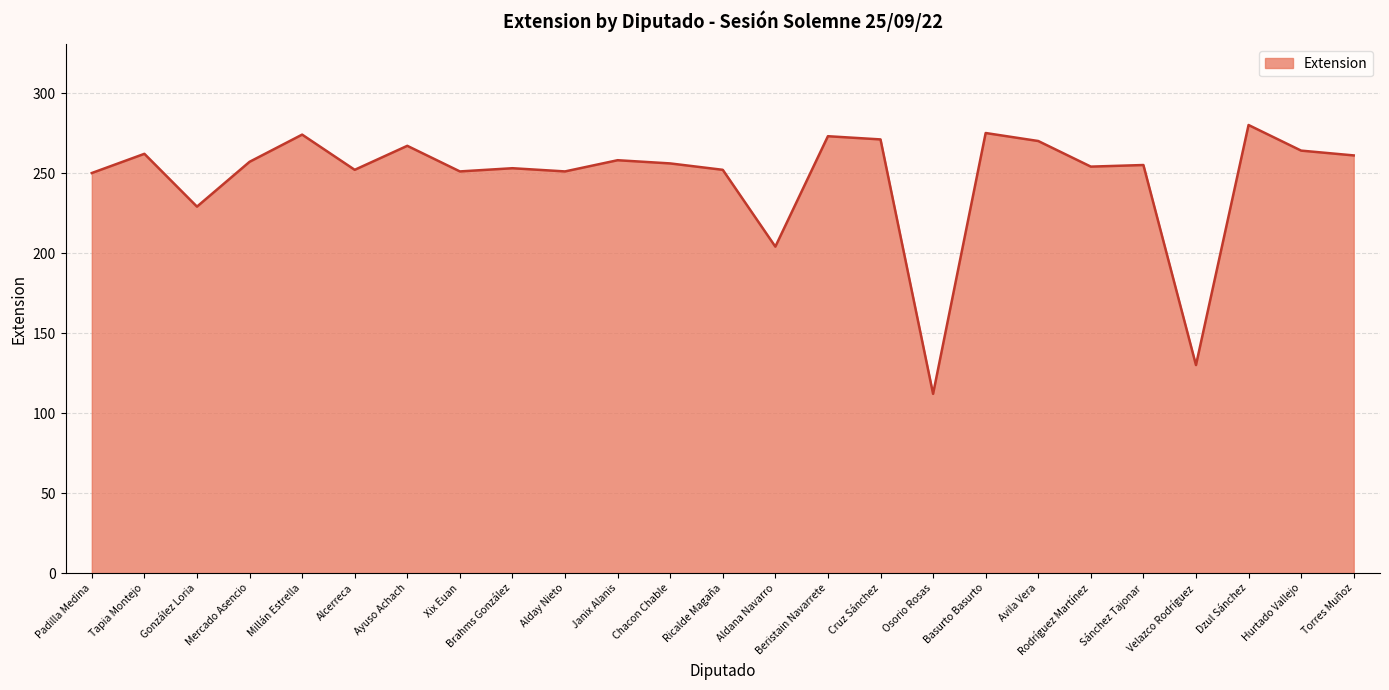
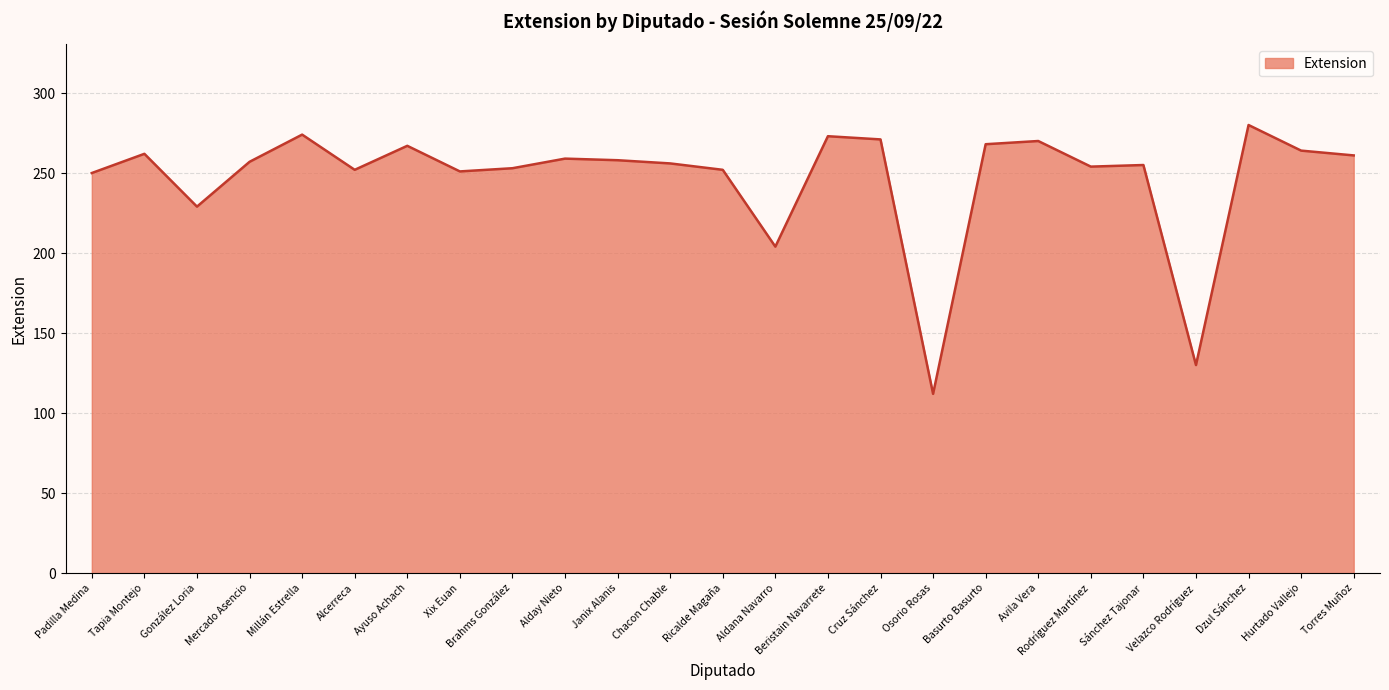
Alday Nieto: 251 -> 259
Basurto Basurto: 275 -> 268
